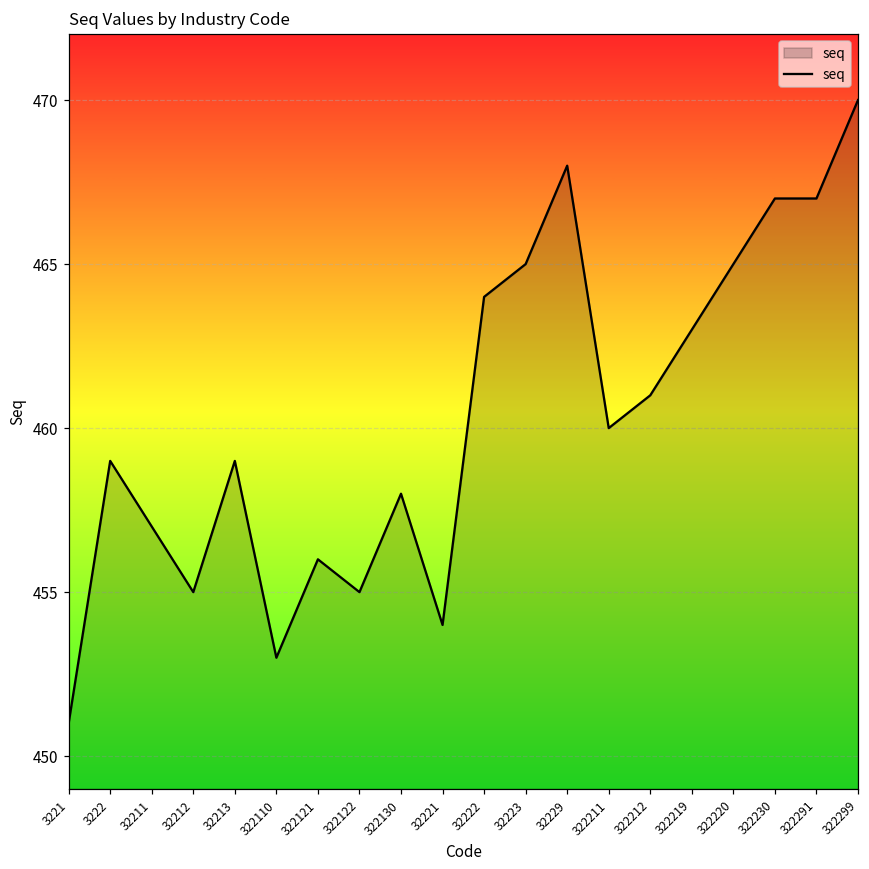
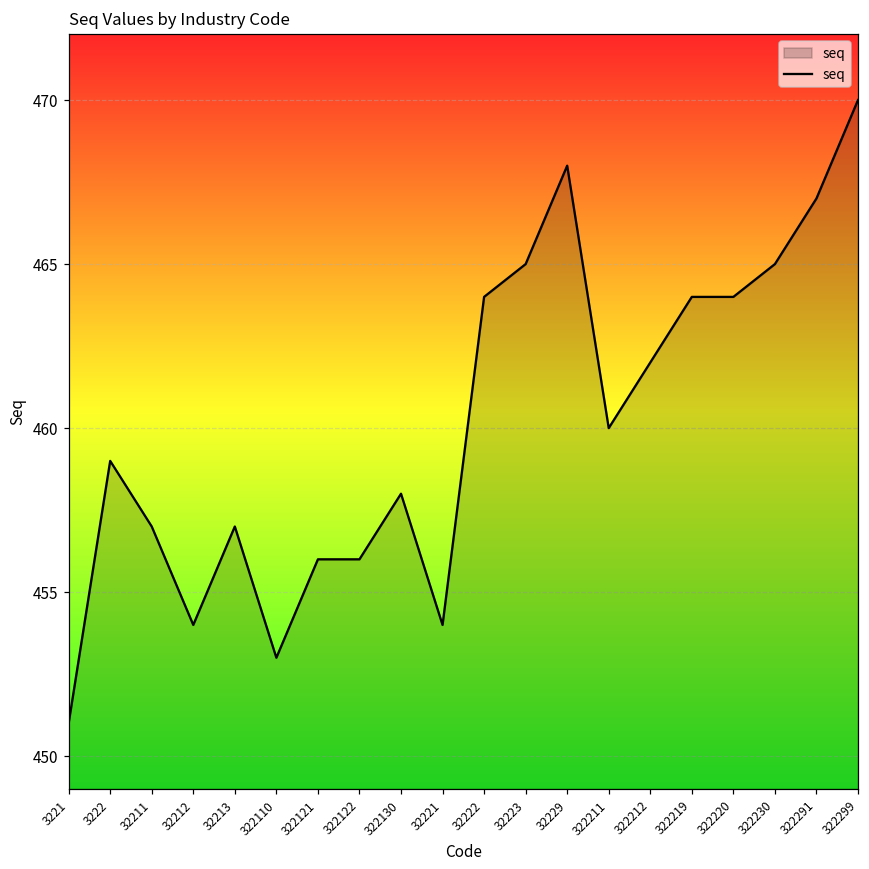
32212: 455 -> 454
32213: 459 -> 457
322122: 455 -> 456
322212: 461 -> 462
322219: 463 -> 464
322220: 465 -> 464
322230: 467 -> 465
